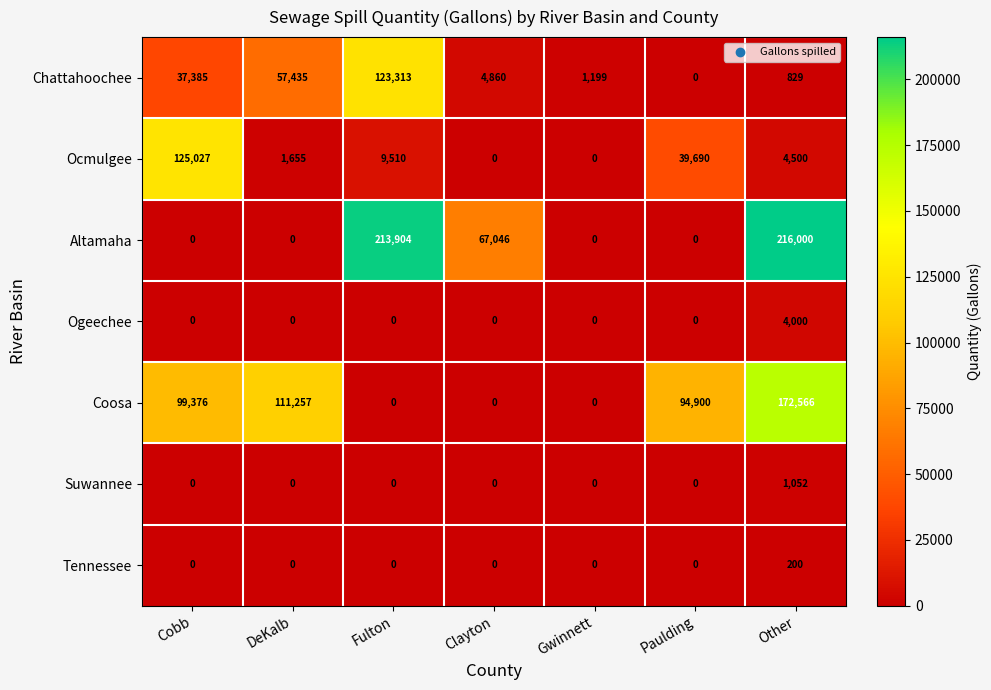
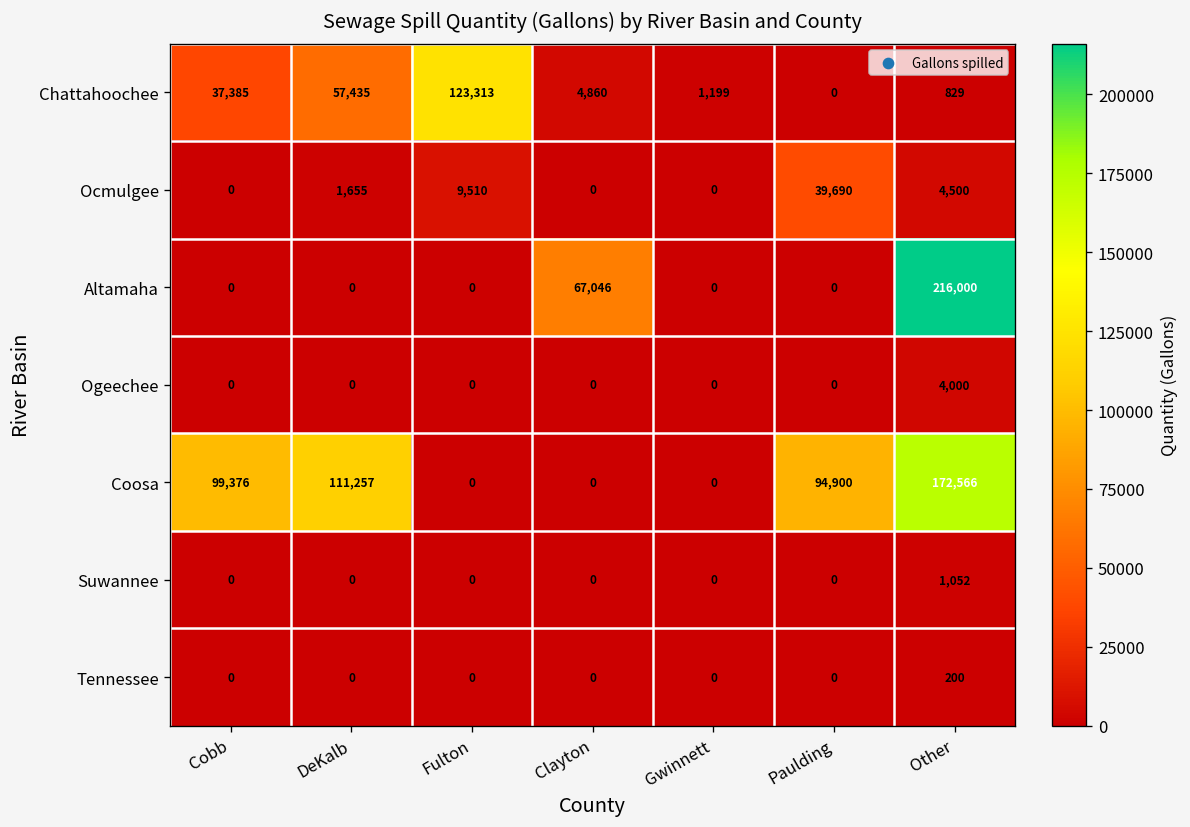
Ocmulgee, Cobb: 125,027 -> 0
Altamaha, Fulton: 213,904 -> 0
